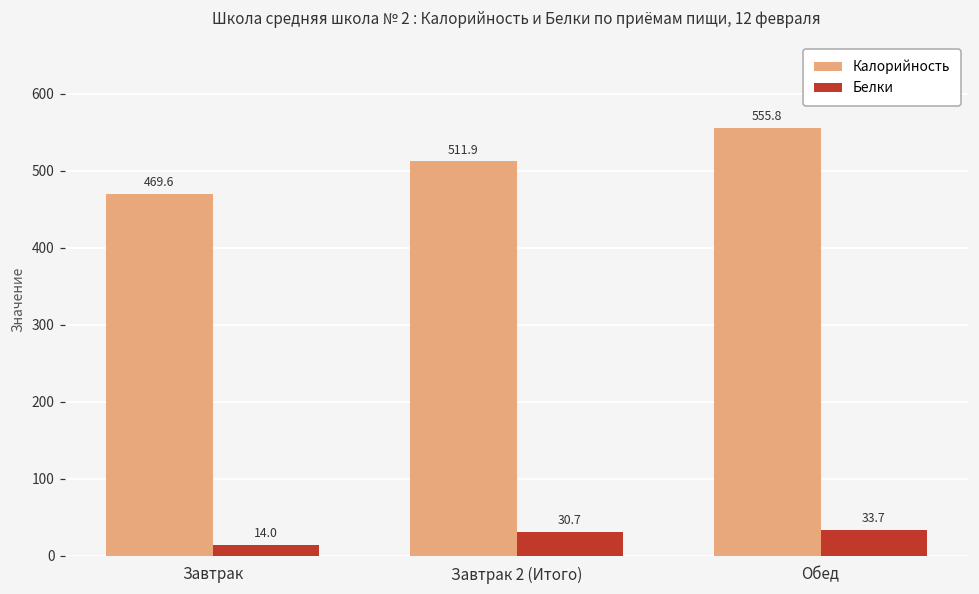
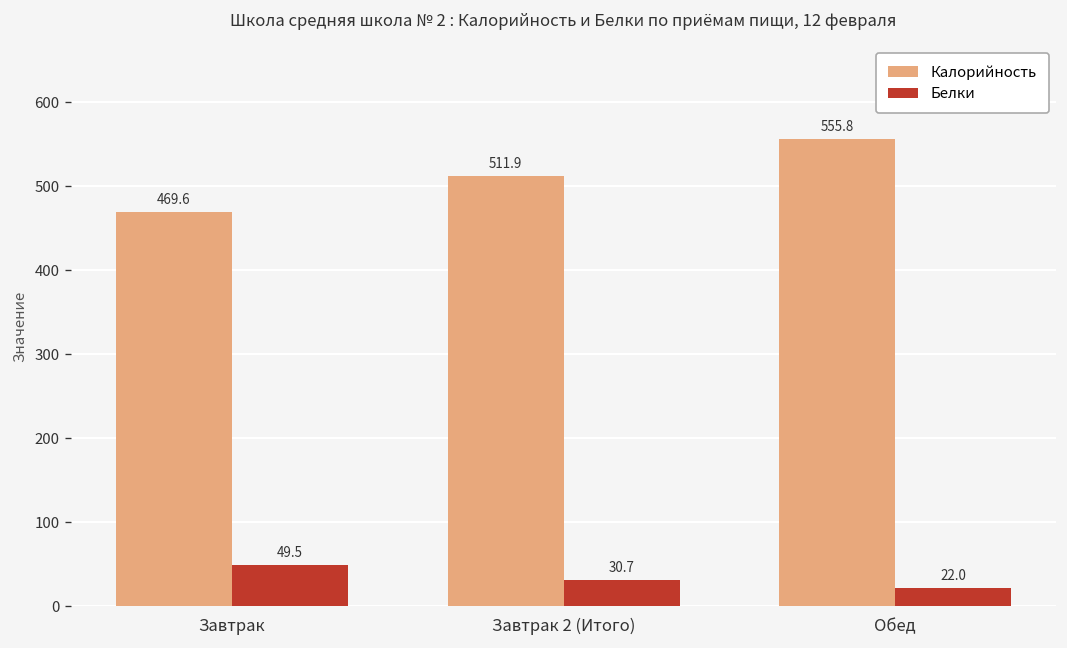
Белки, Завтрак: 14.0 -> 49.5
Белки, Обед: 33.7 -> 22.0
